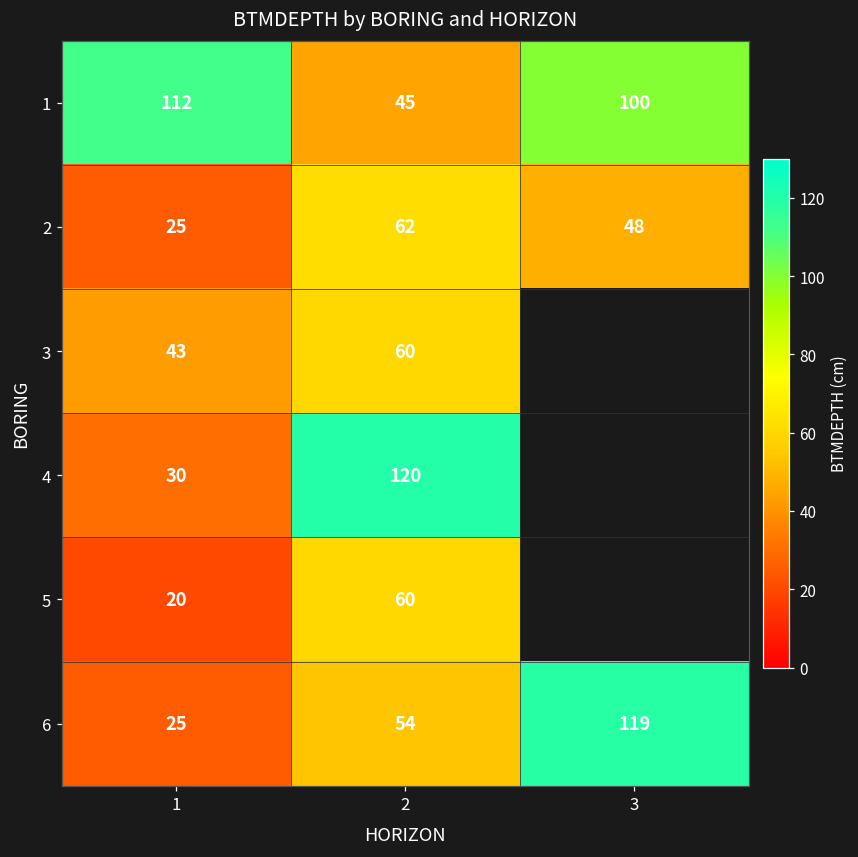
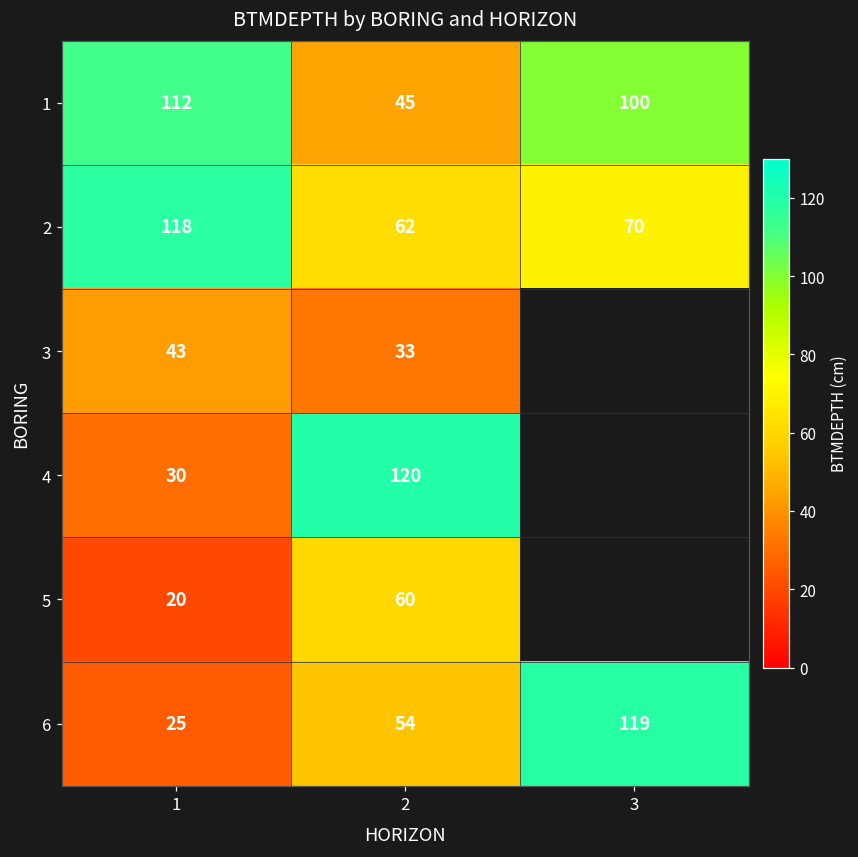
2, 1: 25 -> 118
2, 3: 48 -> 70
3, 2: 60 -> 33
